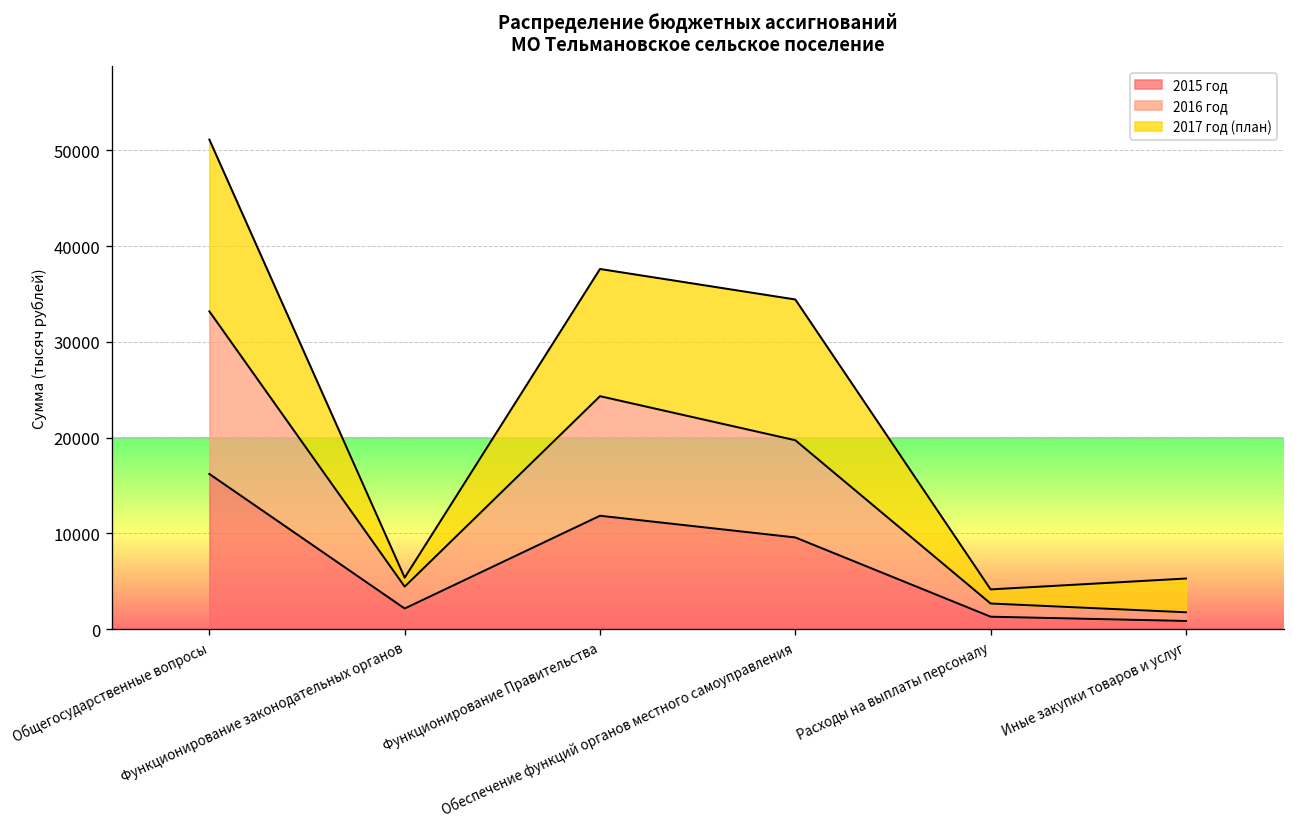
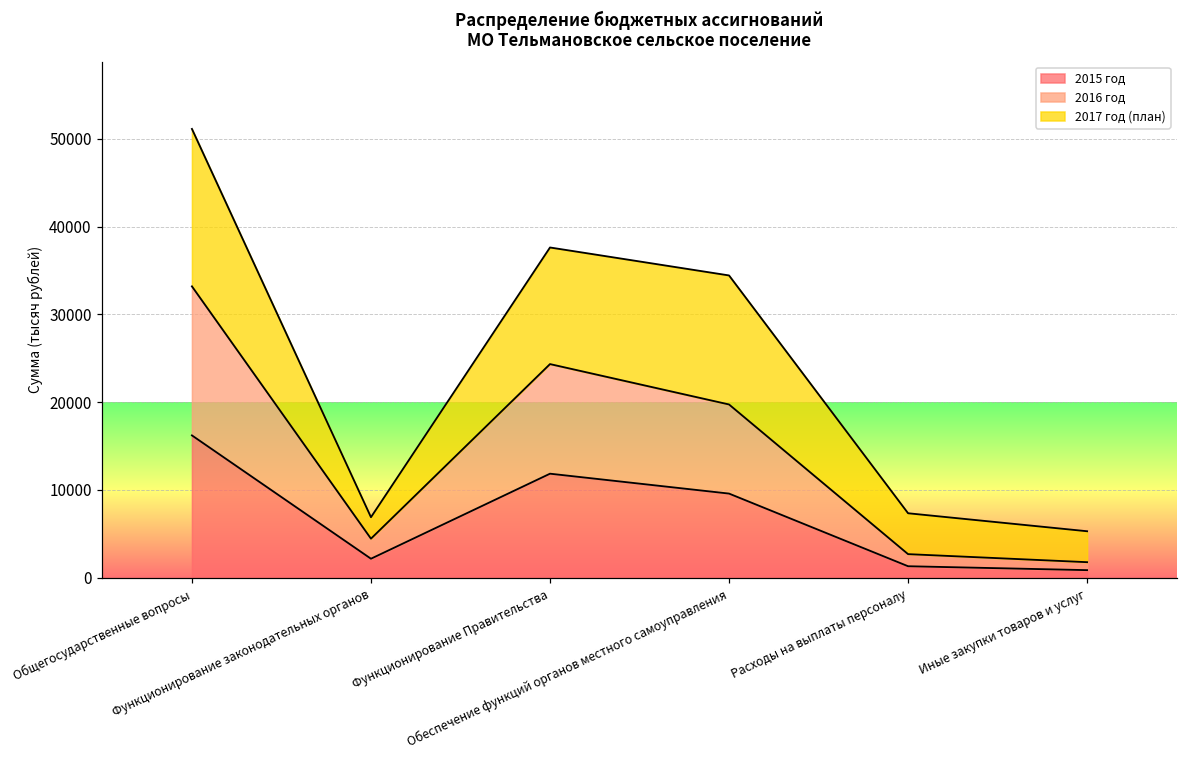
2017 год (план), Функционирование законодательных органов: 1000 -> 2000
2017 год (план), Расходы на выплаты персоналу: 1000 -> 5000
